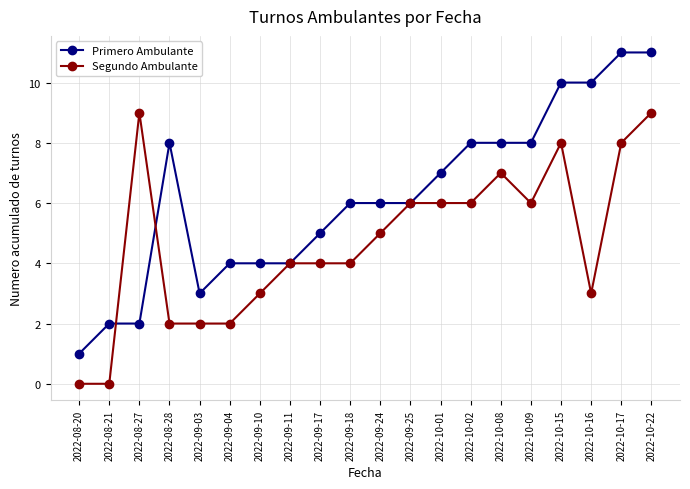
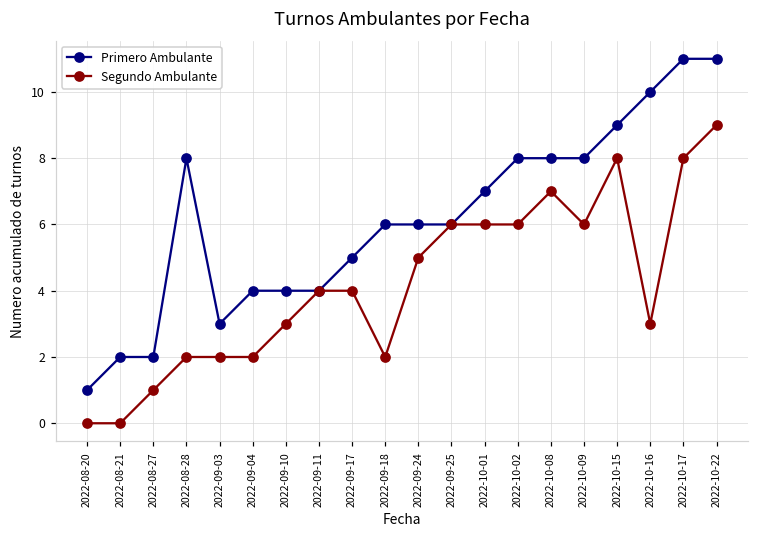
Segundo Ambulante, 2022-08-27: 9 -> 1
Segundo Ambulante, 2022-09-18: 4 -> 2
Primero Ambulante, 2022-10-15: 10 -> 9
